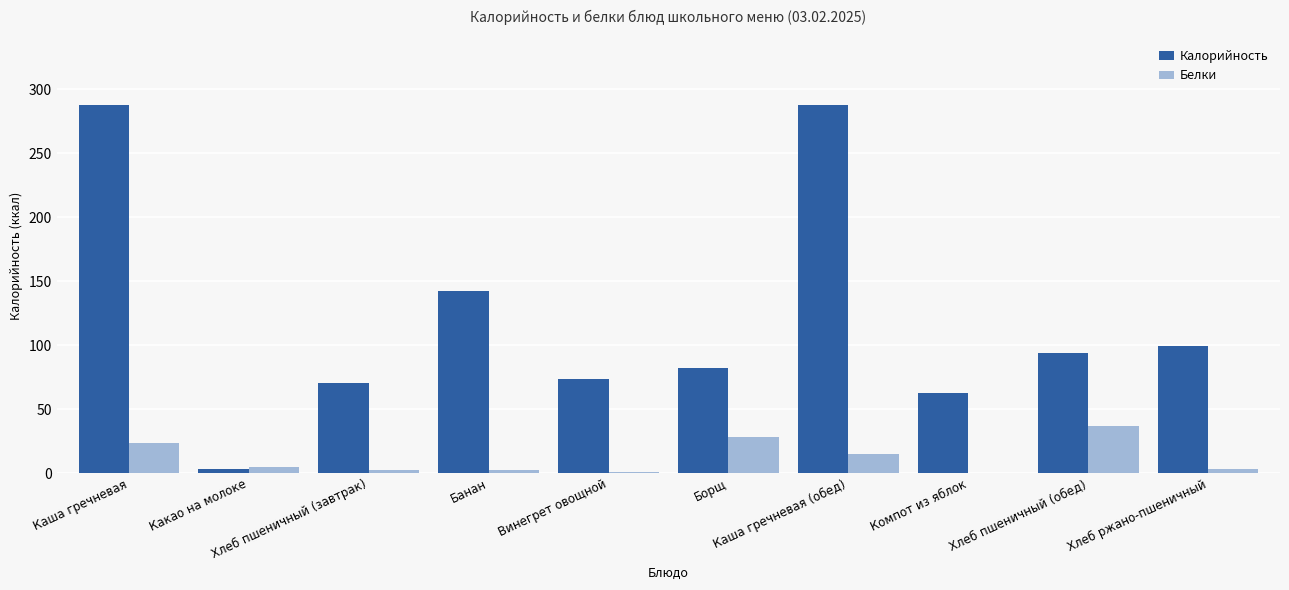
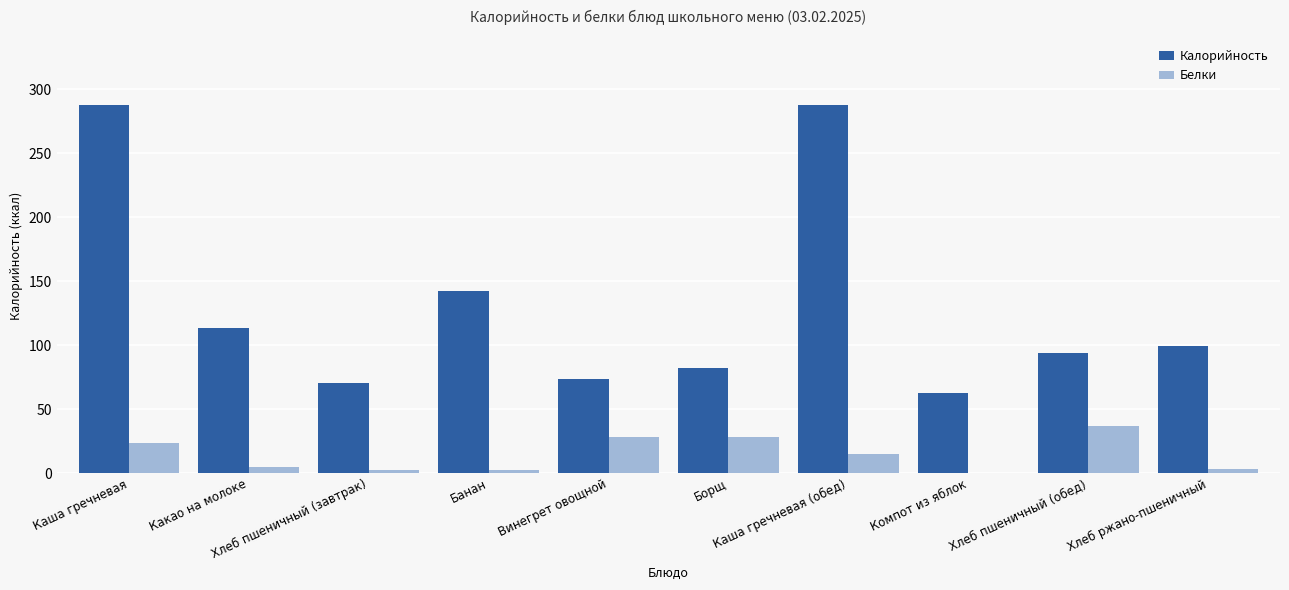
Калорийность, Какао на молоке: 4 -> 114
Белки, Винегрет овощной: 1 -> 28
